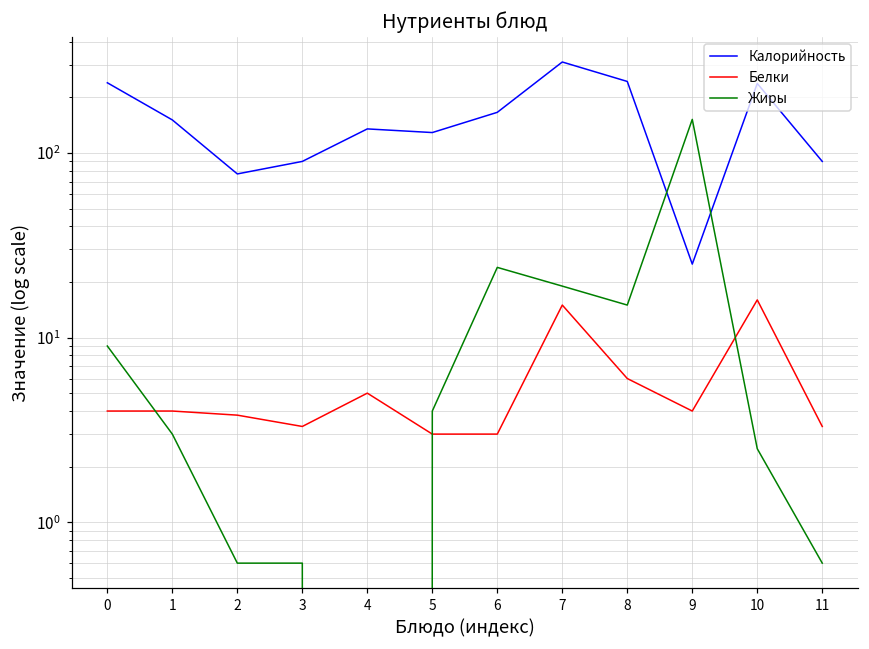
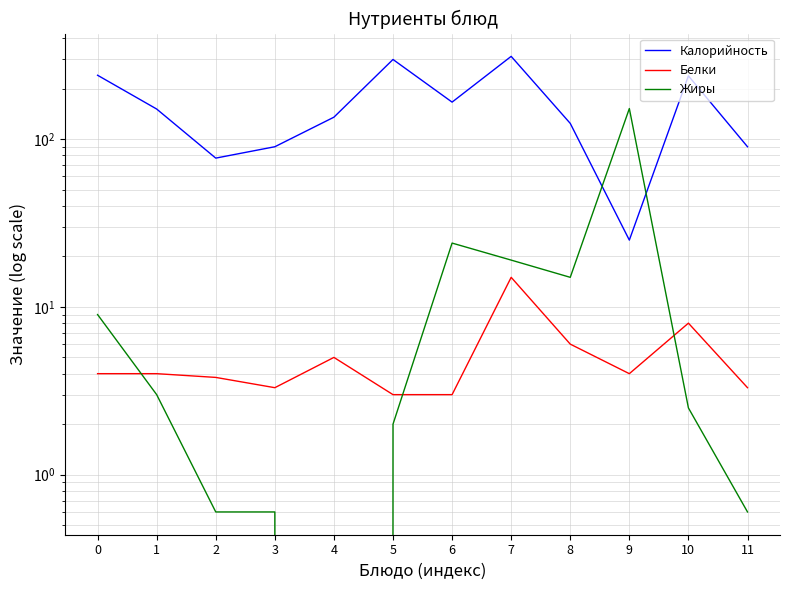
Калорийность, 5: 130 -> 300
Жиры, 5: 4 -> 2
Калорийность, 8: 240 -> 120
Белки, 10: 16 -> 8
